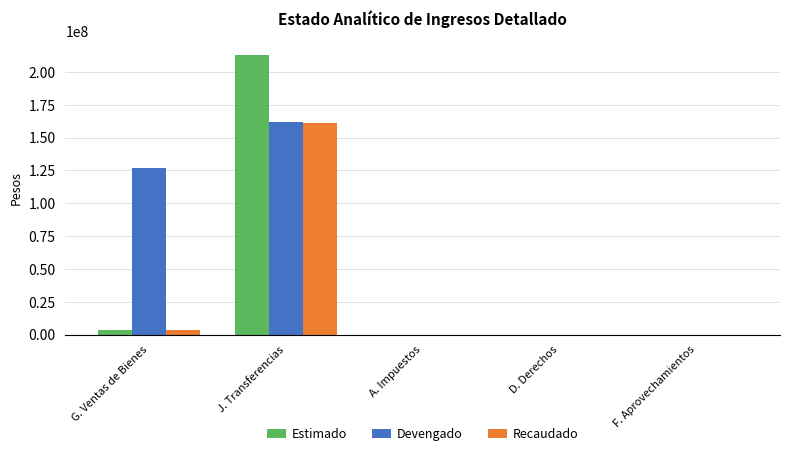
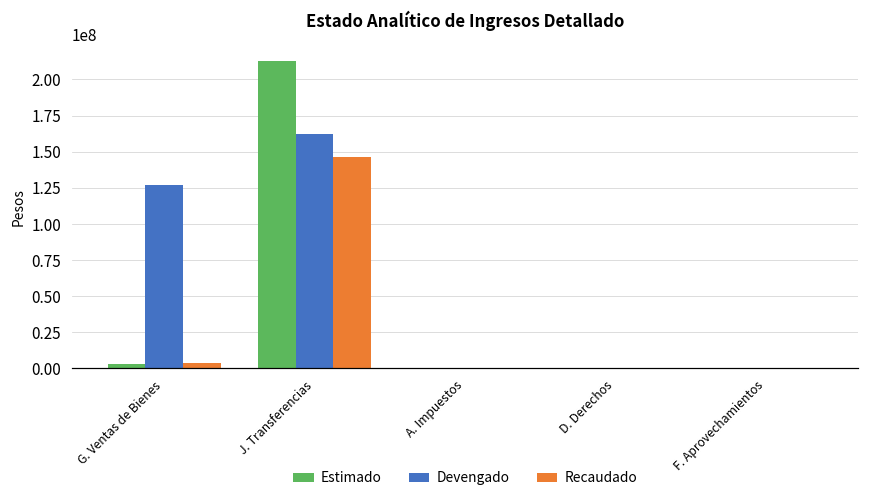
Recaudado, J. Transferencias: 161000000 -> 146000000
